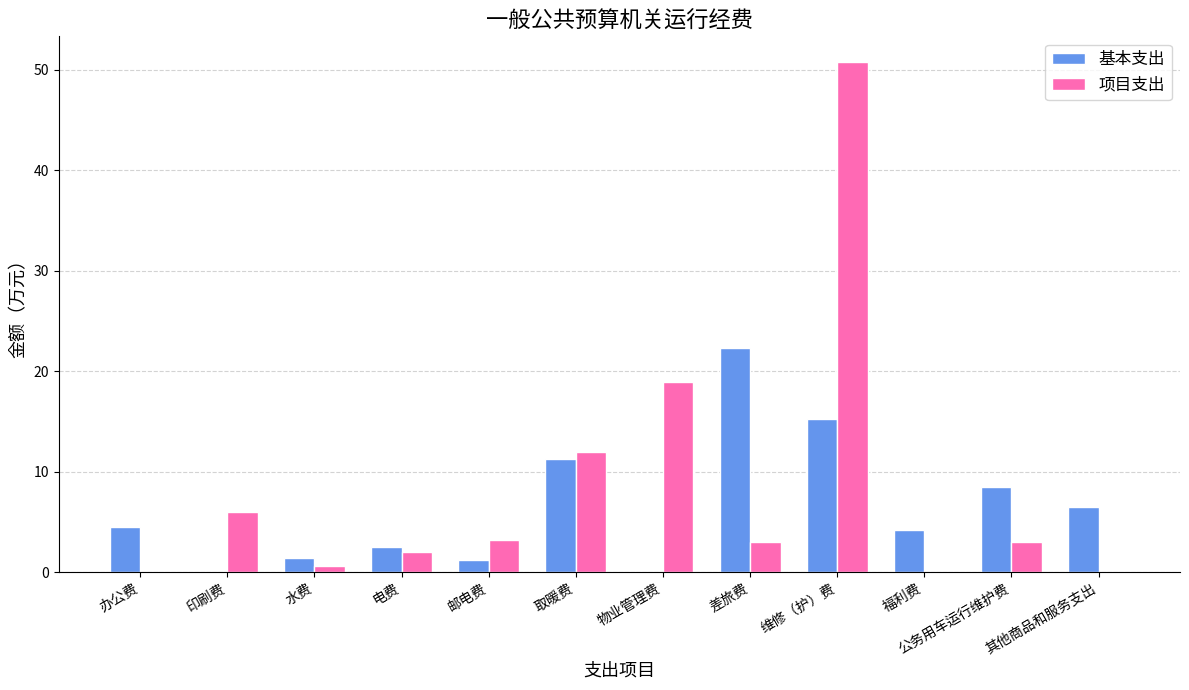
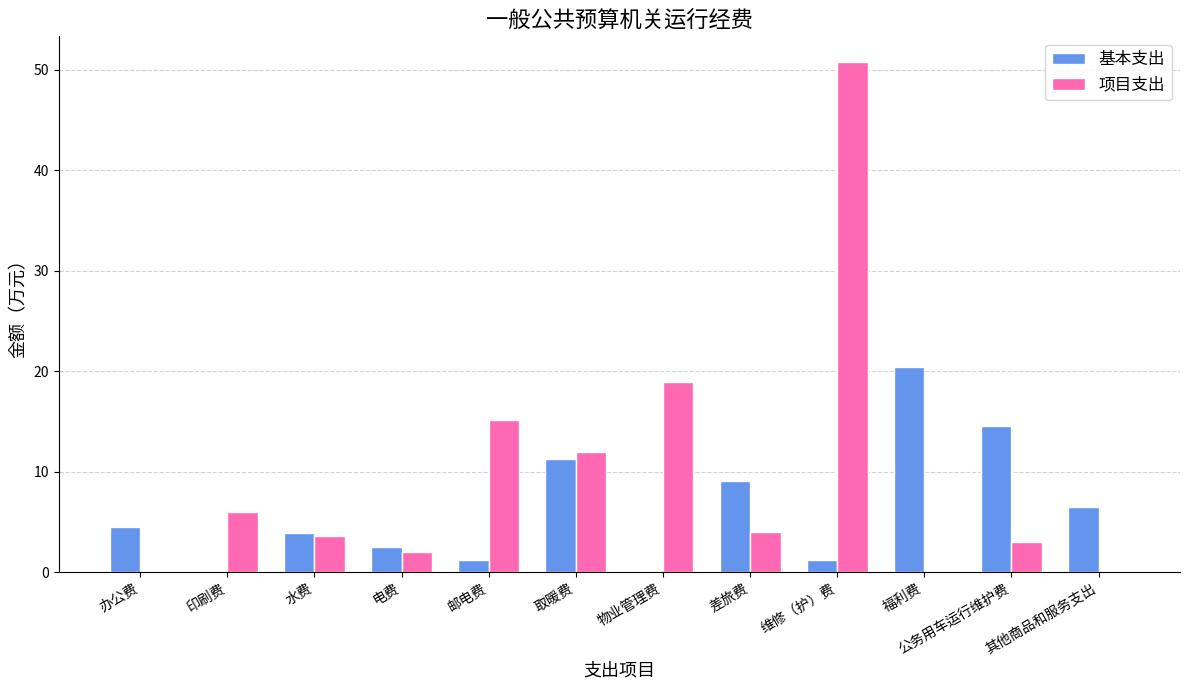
基本支出, 水费: 1.4 -> 3.9
项目支出, 水费: 0.6 -> 3.6
项目支出, 邮电费: 3.2 -> 15.1
基本支出, 差旅费: 22.4 -> 9.1
项目支出, 差旅费: 3 -> 4
基本支出, 维修（护）费: 15.3 -> 1.2
基本支出, 福利费: 4.2 -> 20.4
基本支出, 公务用车运行维护费: 8.5 -> 14.6
